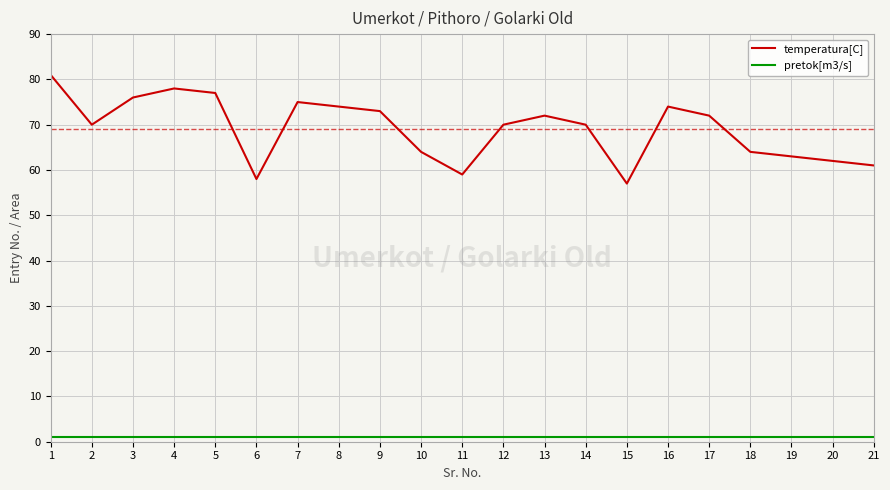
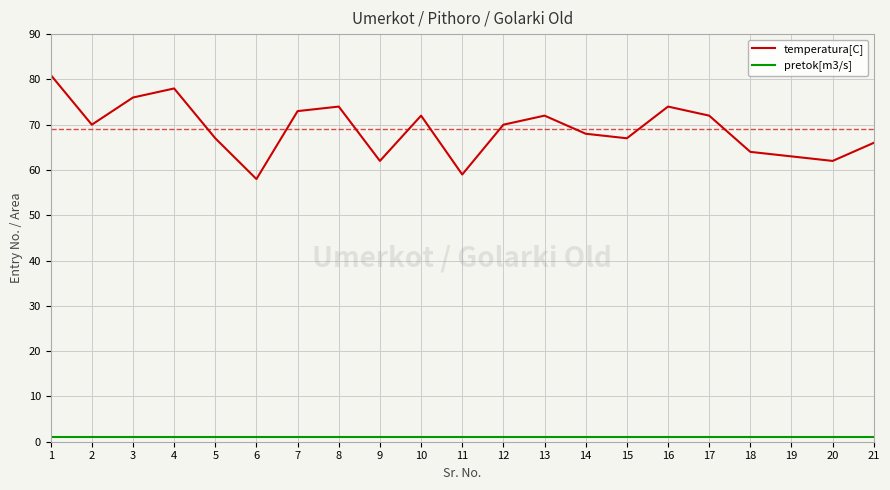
temperatura[C], 5: 77 -> 67
temperatura[C], 7: 75 -> 73
temperatura[C], 9: 73 -> 62
temperatura[C], 10: 64 -> 72
temperatura[C], 14: 70 -> 68
temperatura[C], 15: 57 -> 67
temperatura[C], 21: 61 -> 66
